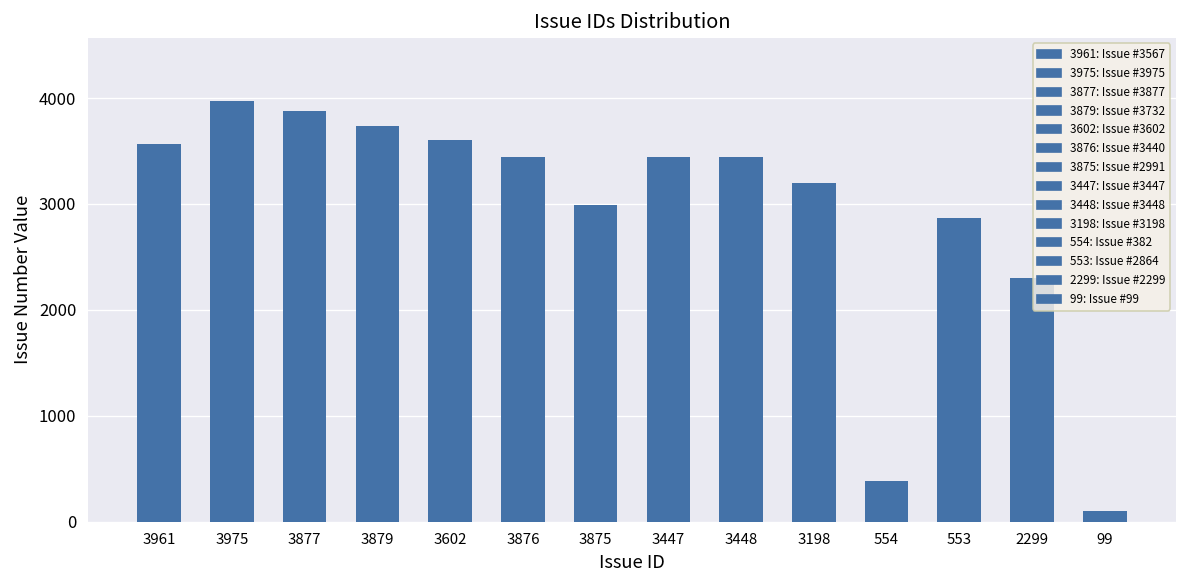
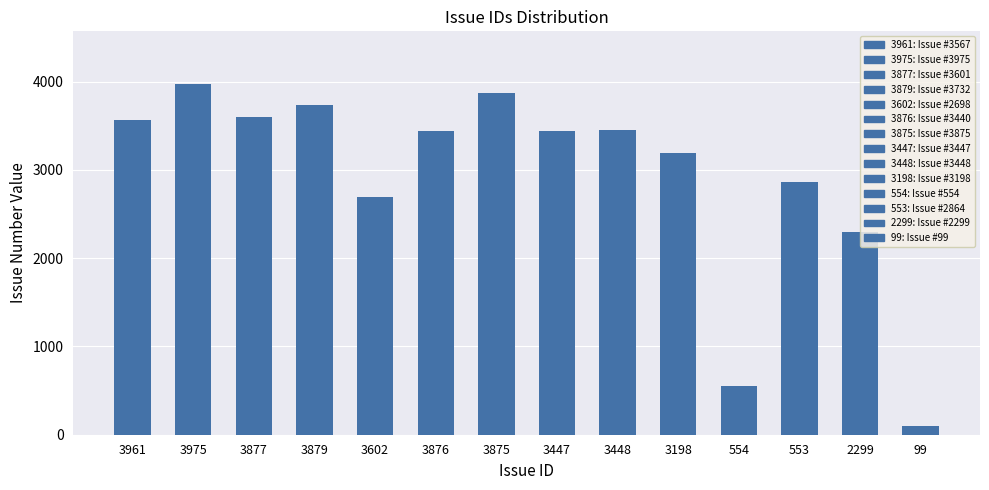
3877: 3900 -> 3600
3602: 3600 -> 2700
3875: 3000 -> 3900
554: 400 -> 600
